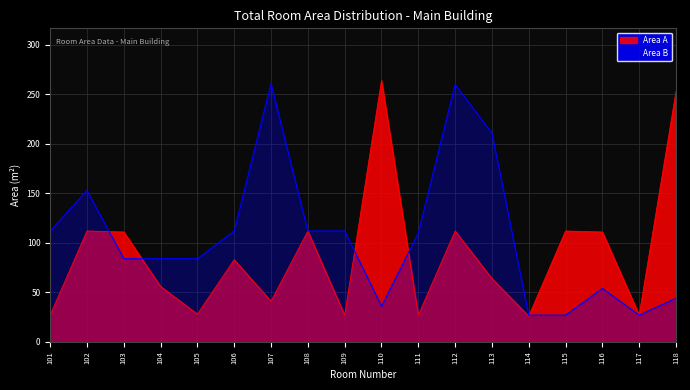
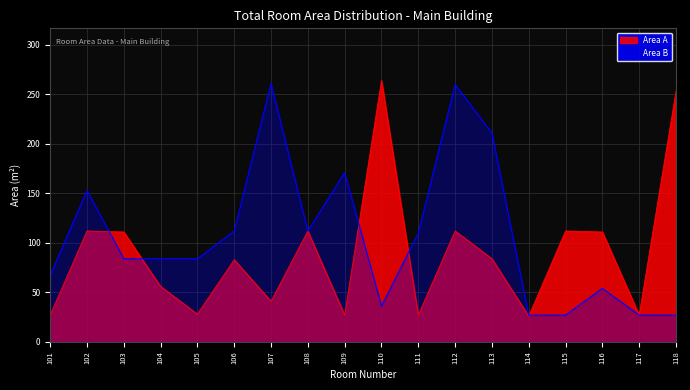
Area B, 101: 110 -> 70
Area B, 109: 110 -> 170
Area A, 113: 60 -> 80
Area B, 118: 40 -> 30
